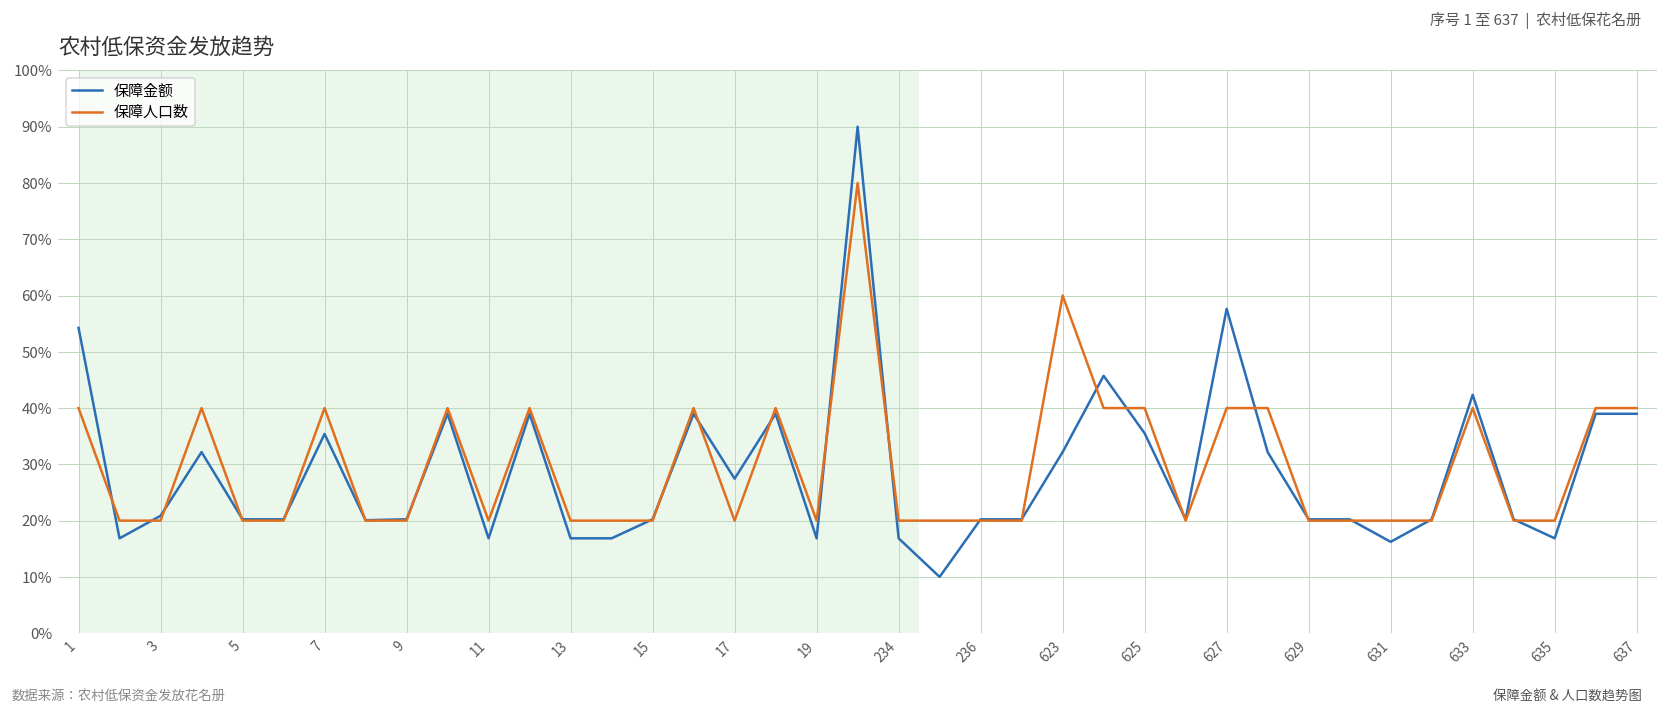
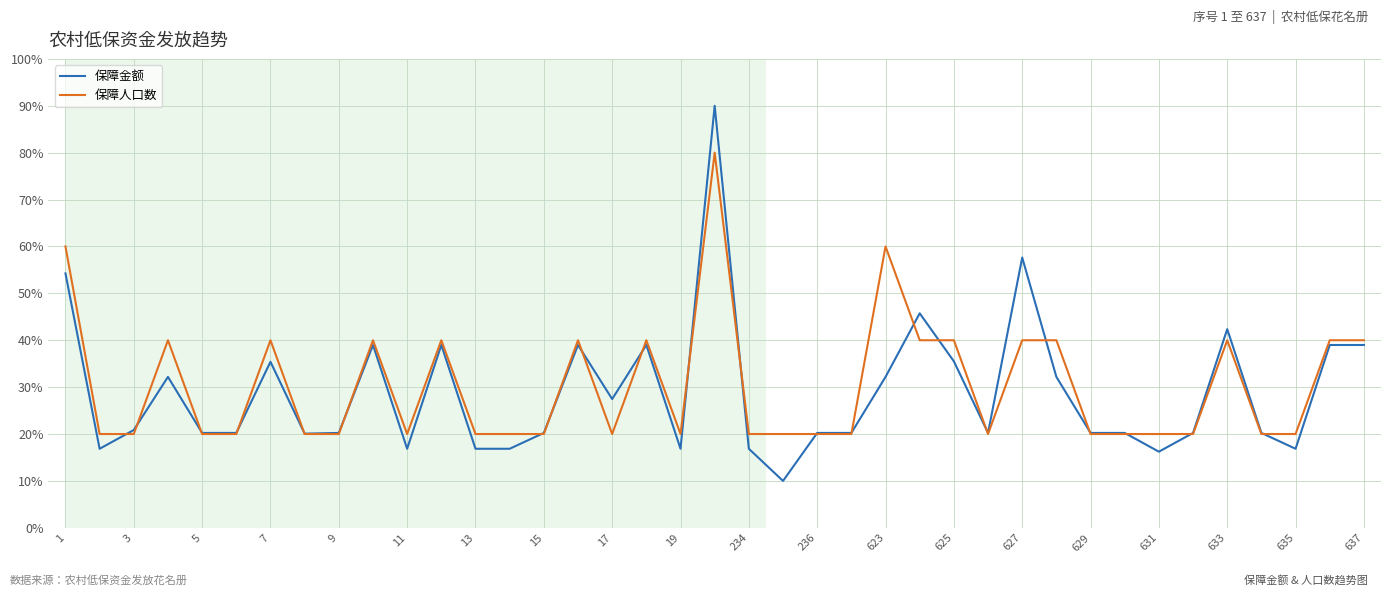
保障人口数, 1: 40% -> 60%
